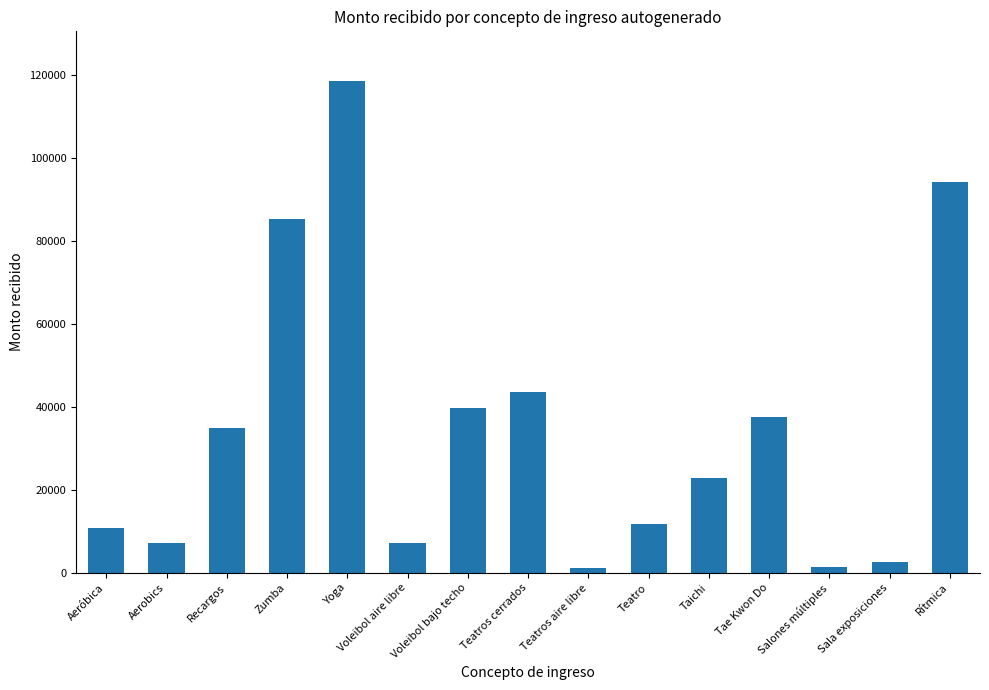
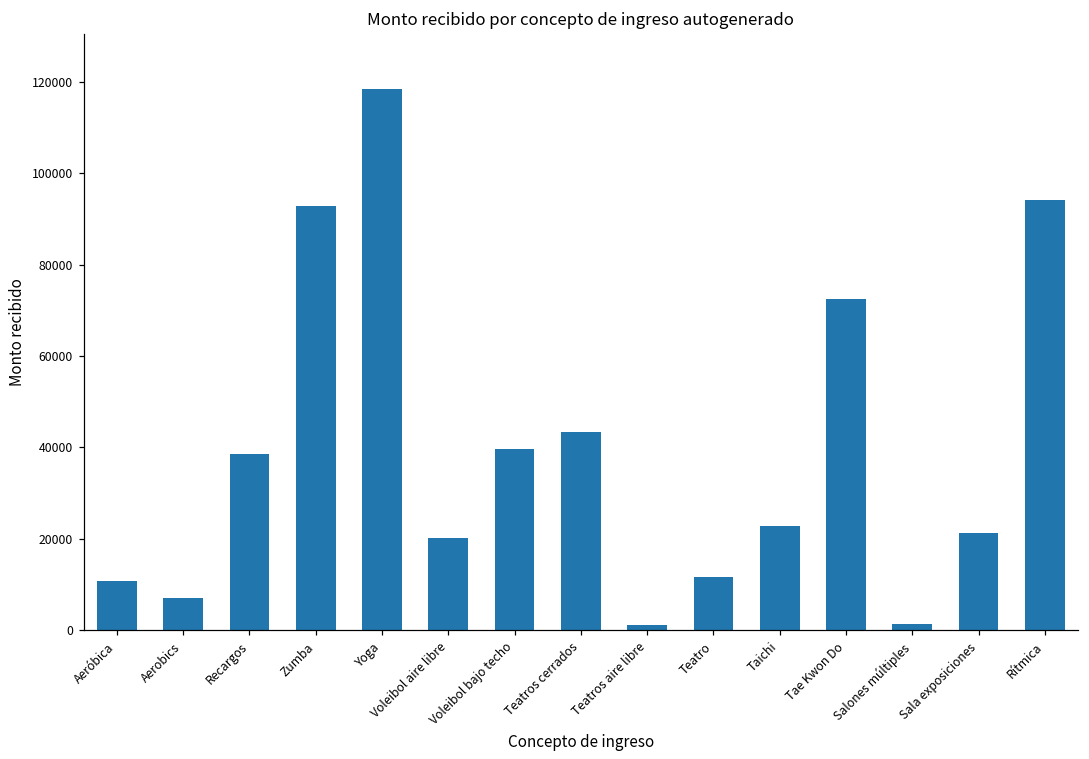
Recargos: 35000 -> 39000
Zumba: 85000 -> 93000
Voleibol aire libre: 7000 -> 20000
Tae Kwon Do: 38000 -> 72000
Sala exposiciones: 3000 -> 21000
